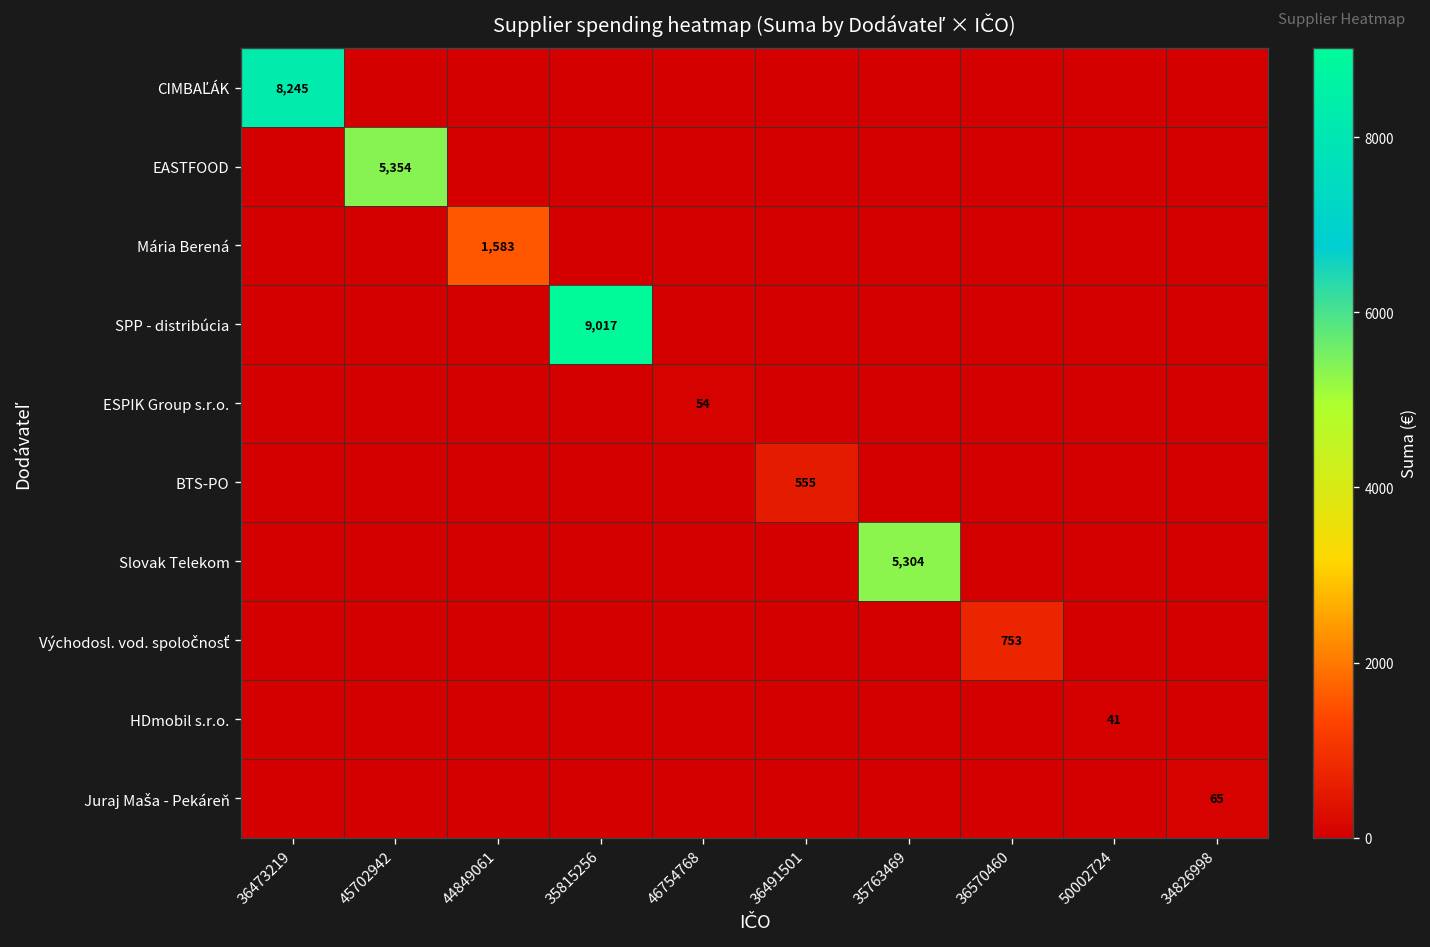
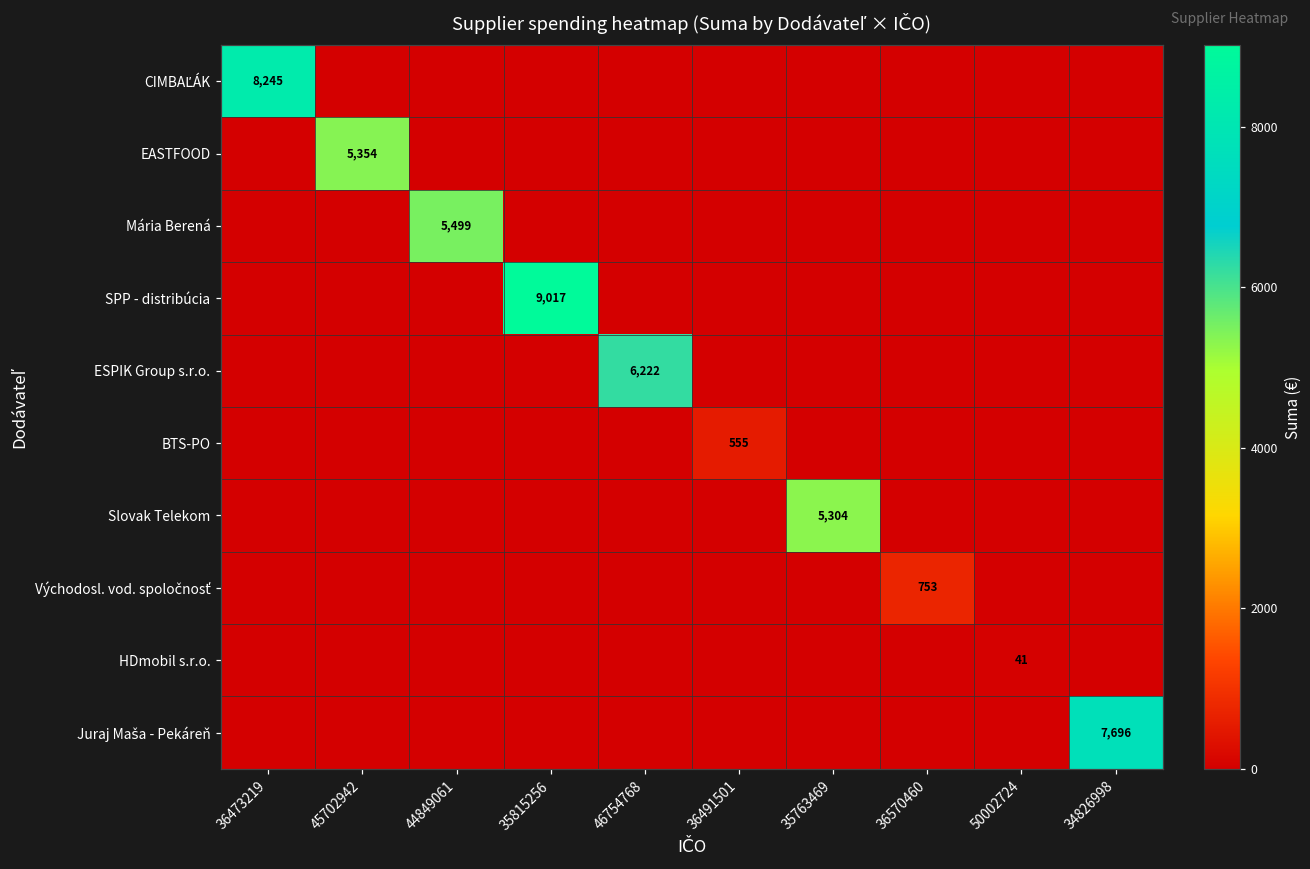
Mária Berená, 44849061: 1,583 -> 5,499
ESPIK Group s.r.o., 46754768: 54 -> 6,222
Juraj Maša - Pekáreň, 34826998: 65 -> 7,696
